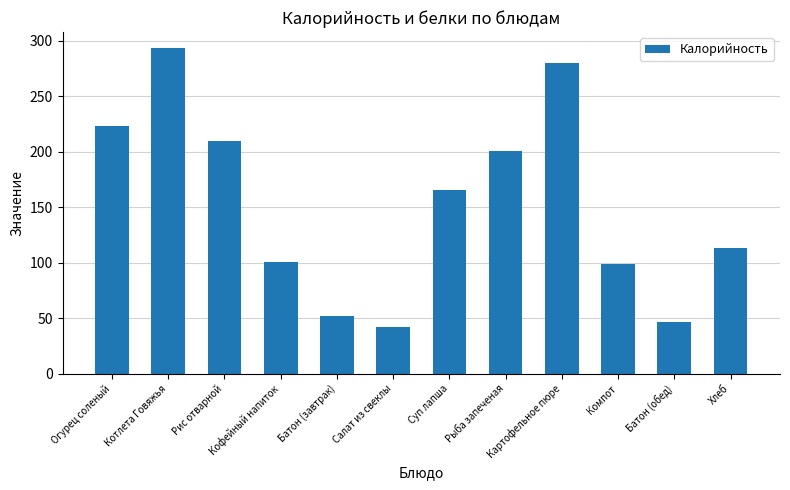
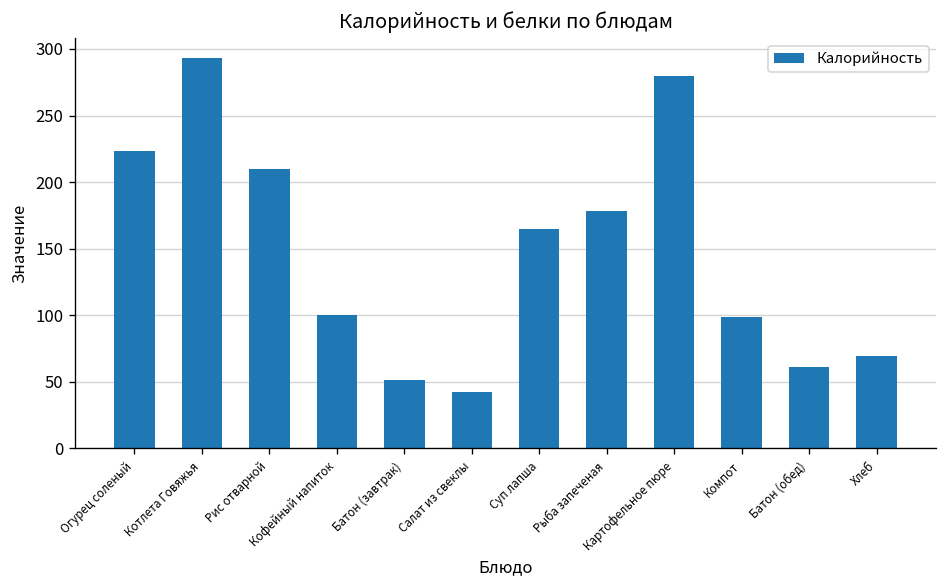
Рыба запеченая: 201 -> 178
Батон (обед): 47 -> 61
Хлеб: 114 -> 70
